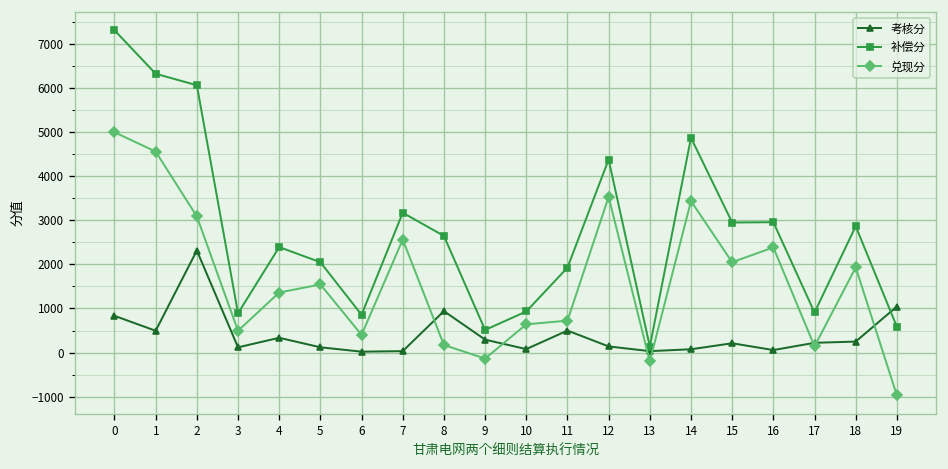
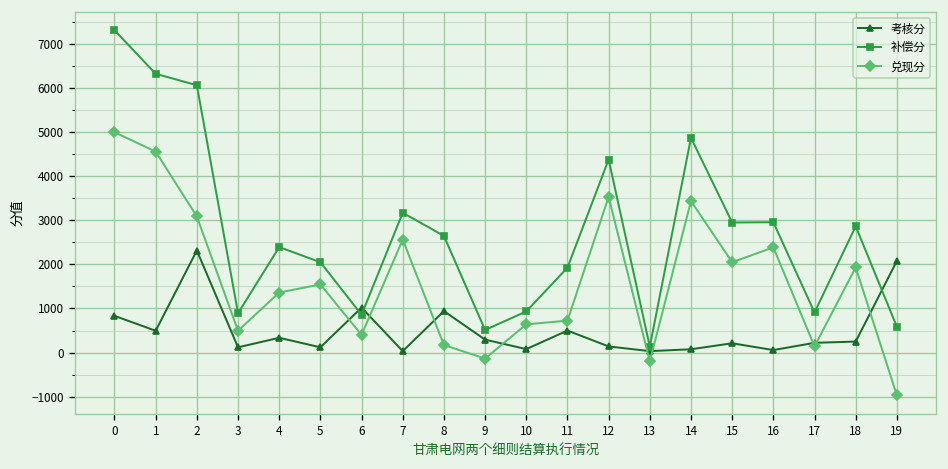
考核分, 6: 0 -> 1000
考核分, 19: 1000 -> 2100
